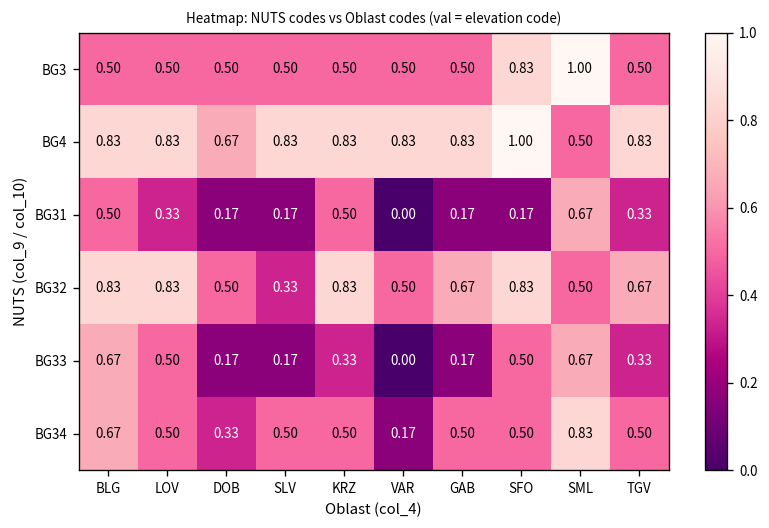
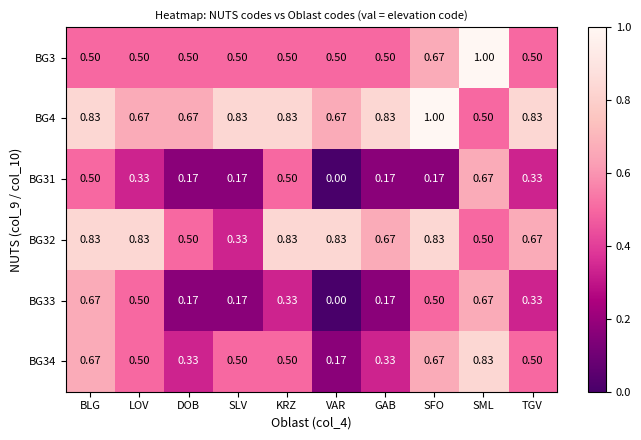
BG3, SFO: 0.83 -> 0.67
BG4, LOV: 0.83 -> 0.67
BG4, VAR: 0.83 -> 0.67
BG32, VAR: 0.50 -> 0.83
BG34, GAB: 0.50 -> 0.33
BG34, SFO: 0.50 -> 0.67
